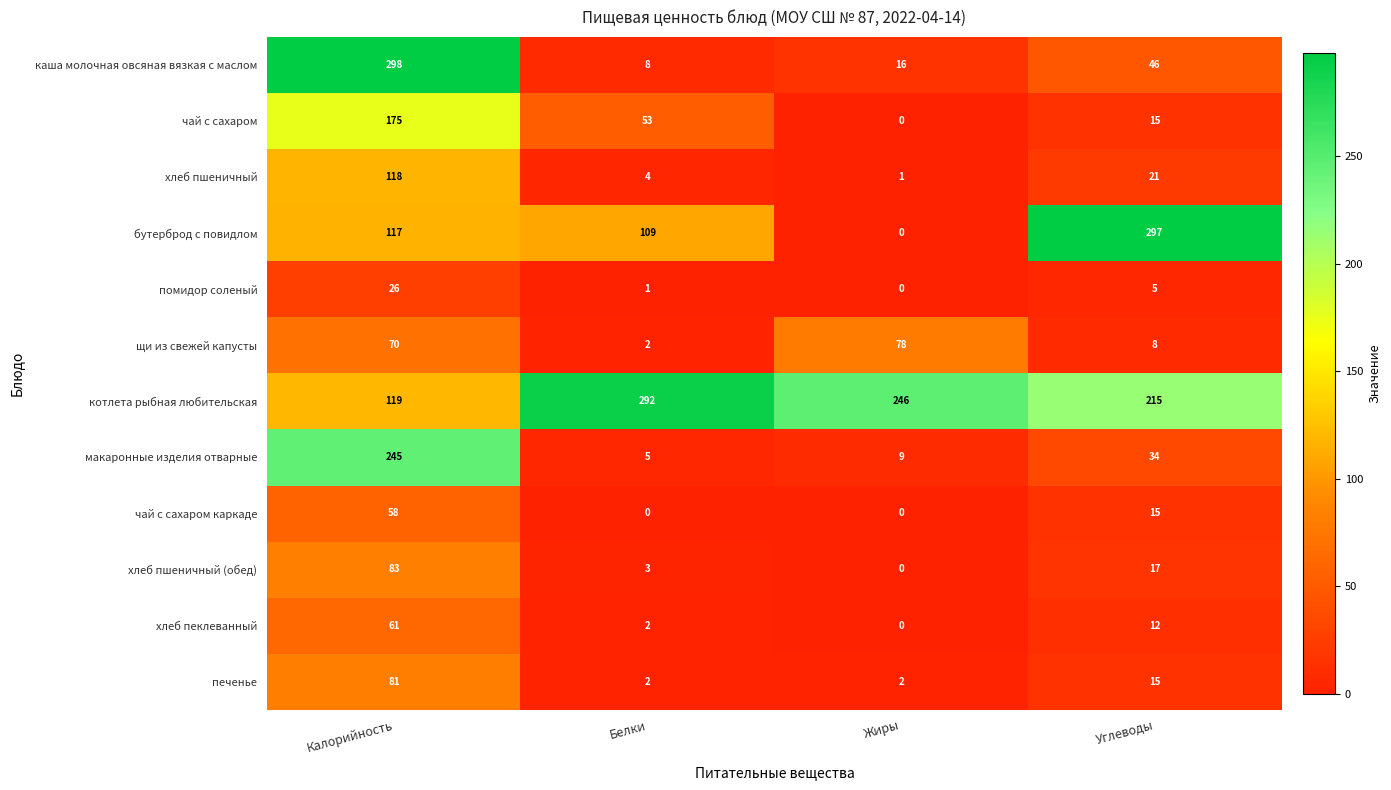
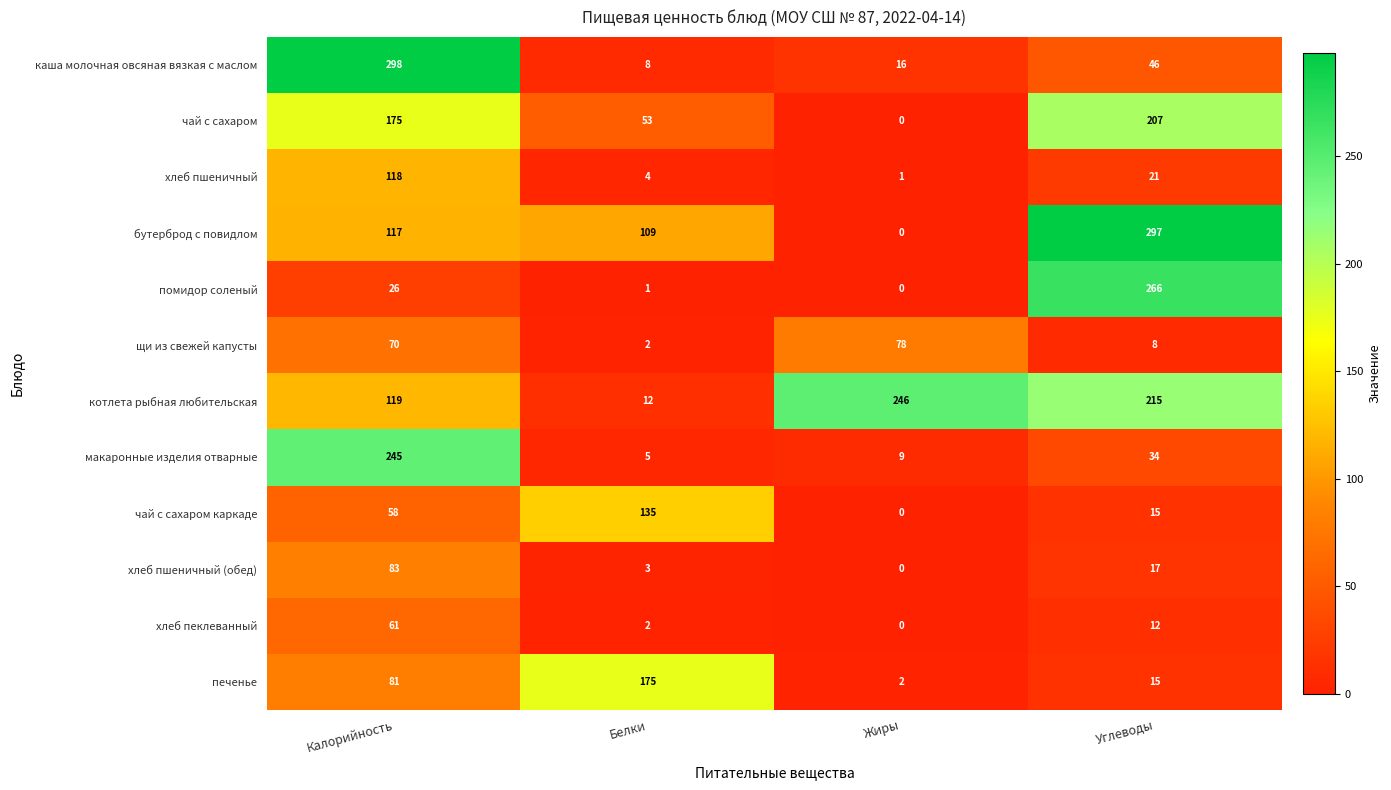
чай с сахаром, Углеводы: 15 -> 207
помидор соленый, Углеводы: 5 -> 266
котлета рыбная любительская, Белки: 292 -> 12
чай с сахаром каркаде, Белки: 0 -> 135
печенье, Белки: 2 -> 175
